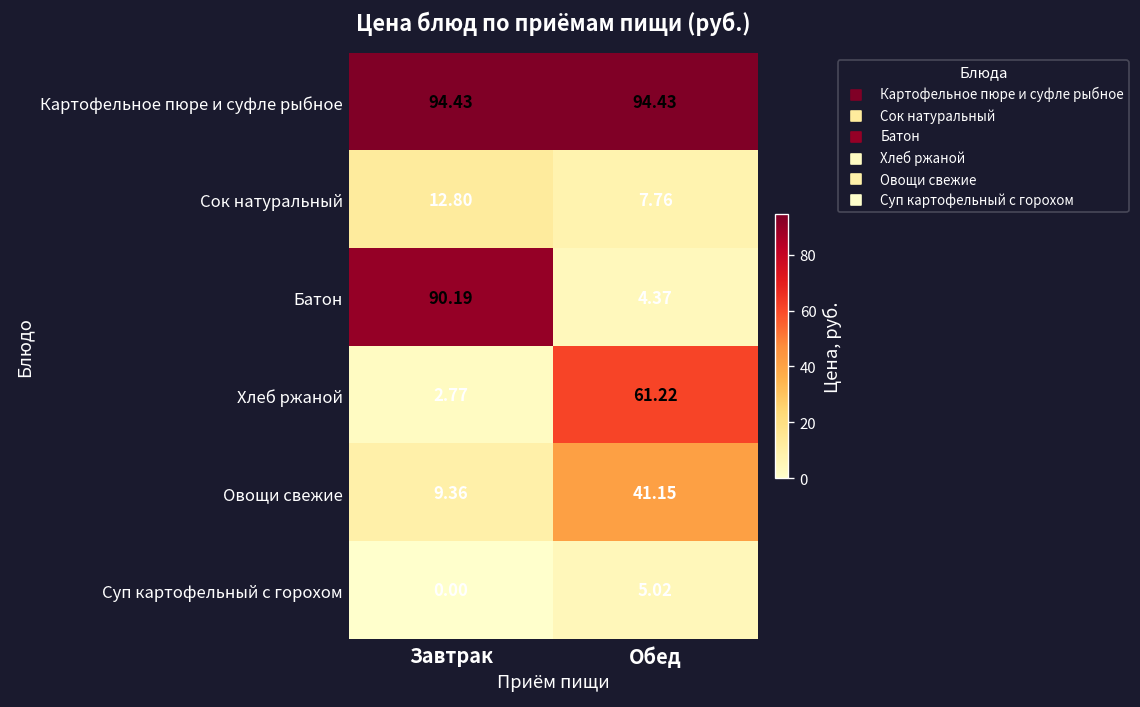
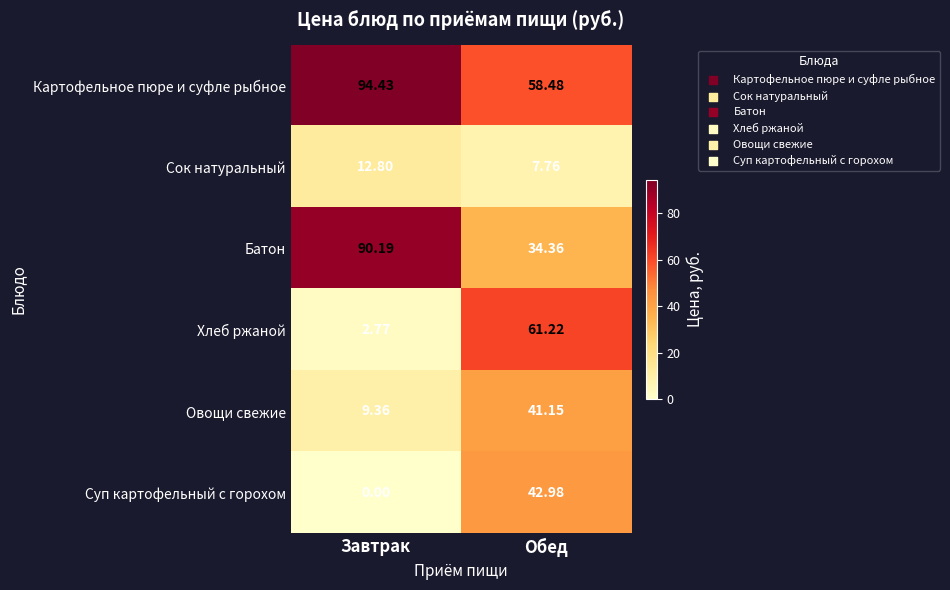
Картофельное пюре и суфле рыбное, Обед: 94.43 -> 58.48
Батон, Обед: 4.37 -> 34.36
Суп картофельный с горохом, Обед: 5.02 -> 42.98
